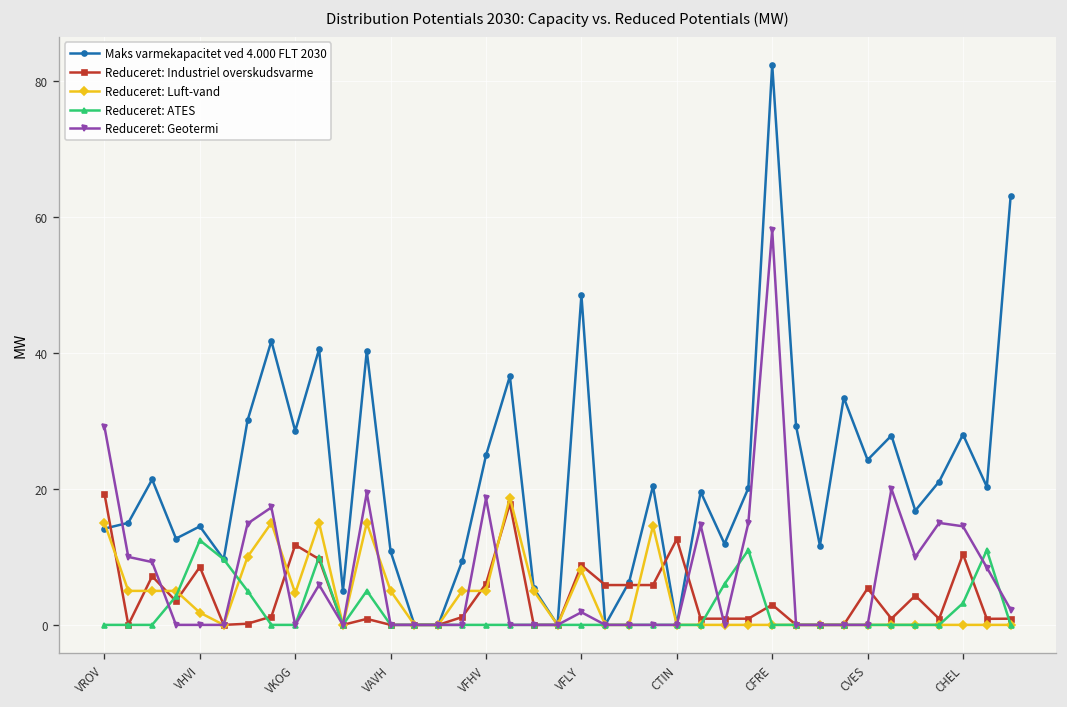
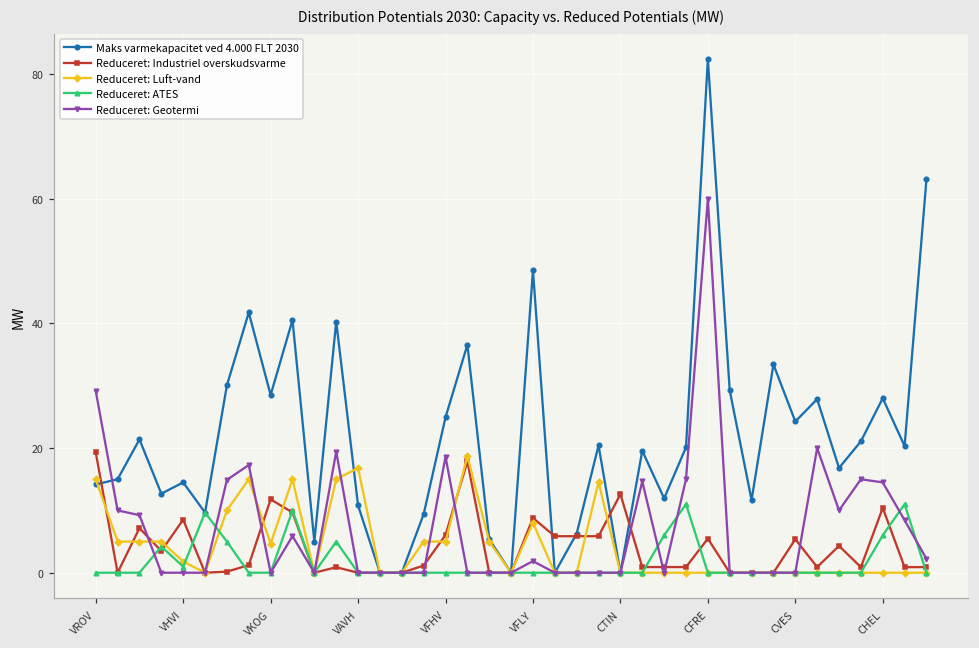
Reduceret: ATES, VHVI: 12 -> 1
Reduceret: Luft-vand, VAVH: 5 -> 17
Reduceret: Industriel overskudsvarme, CFRE: 3 -> 5
Reduceret: Geotermi, CFRE: 58 -> 60
Reduceret: ATES, CHEL: 3 -> 6
